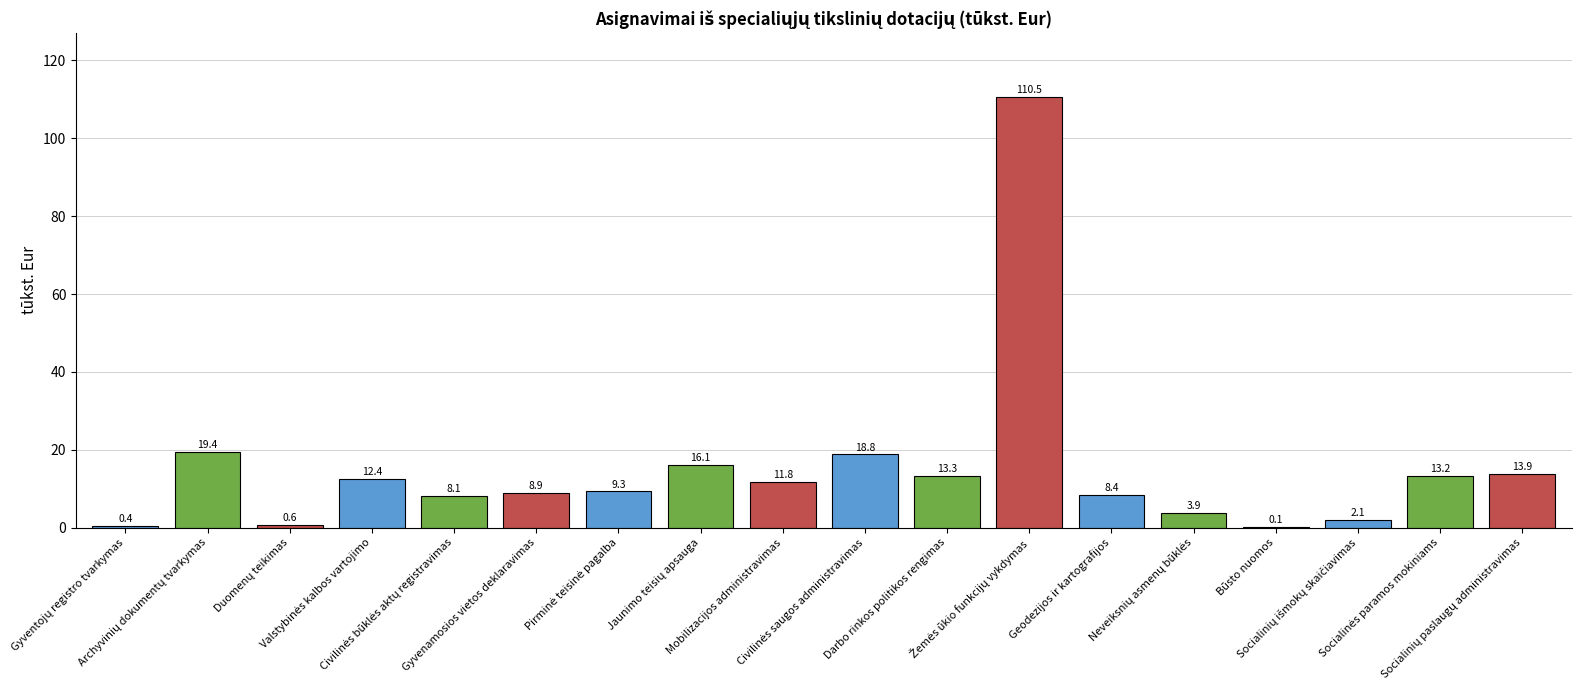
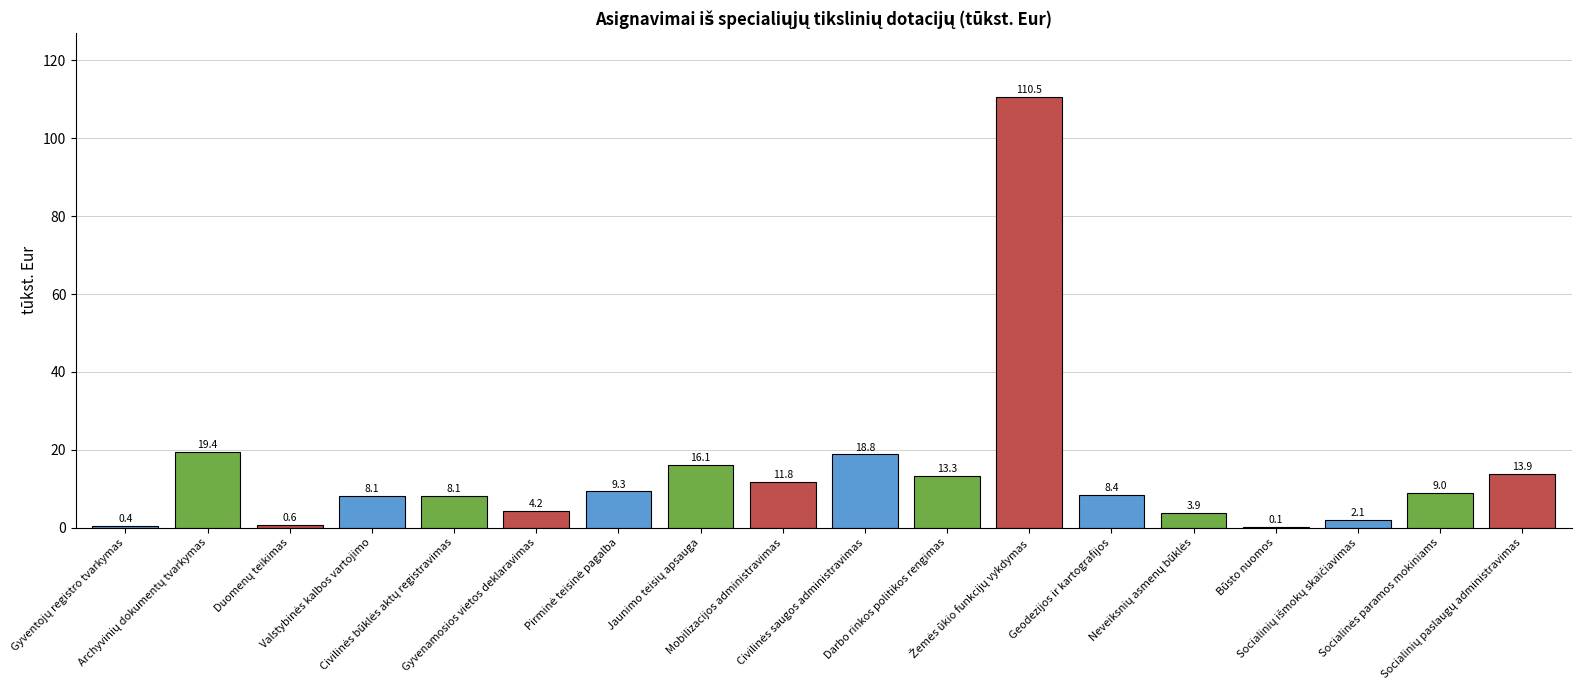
Valstybinės kalbos vartojimo: 12.4 -> 8.1
Gyvenamosios vietos deklaravimas: 8.9 -> 4.2
Socialinės paramos mokiniams: 13.2 -> 9.0
